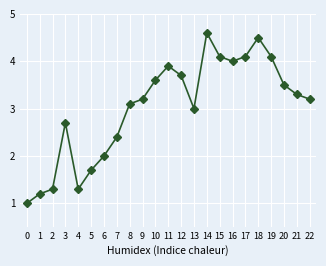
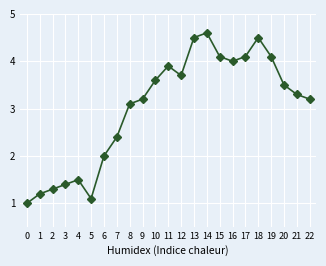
3: 2.7 -> 1.4
4: 1.3 -> 1.5
5: 1.7 -> 1.1
13: 3.0 -> 4.5
